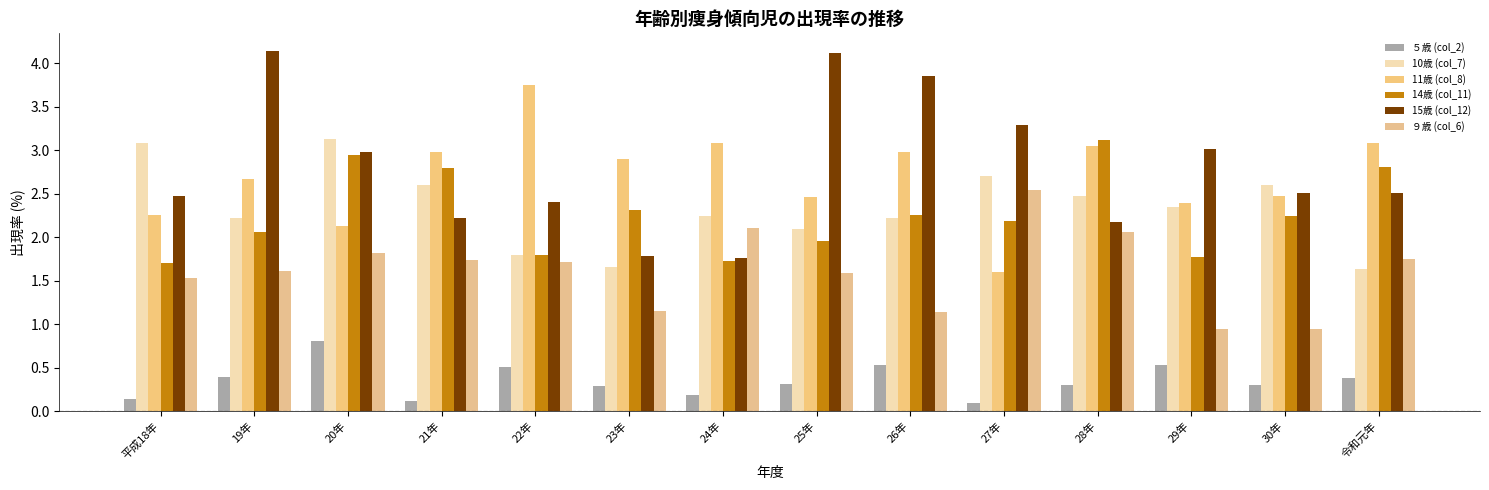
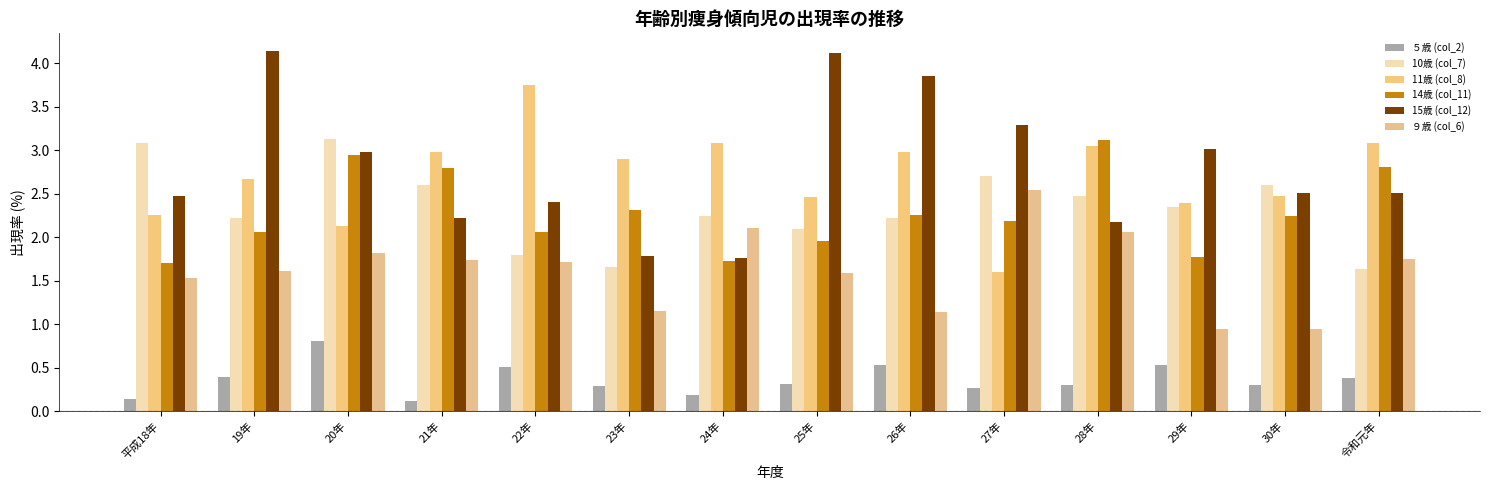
14歳 (col_11), 22年: 1.8 -> 2.1
５歳 (col_2), 27年: 0.1 -> 0.3
